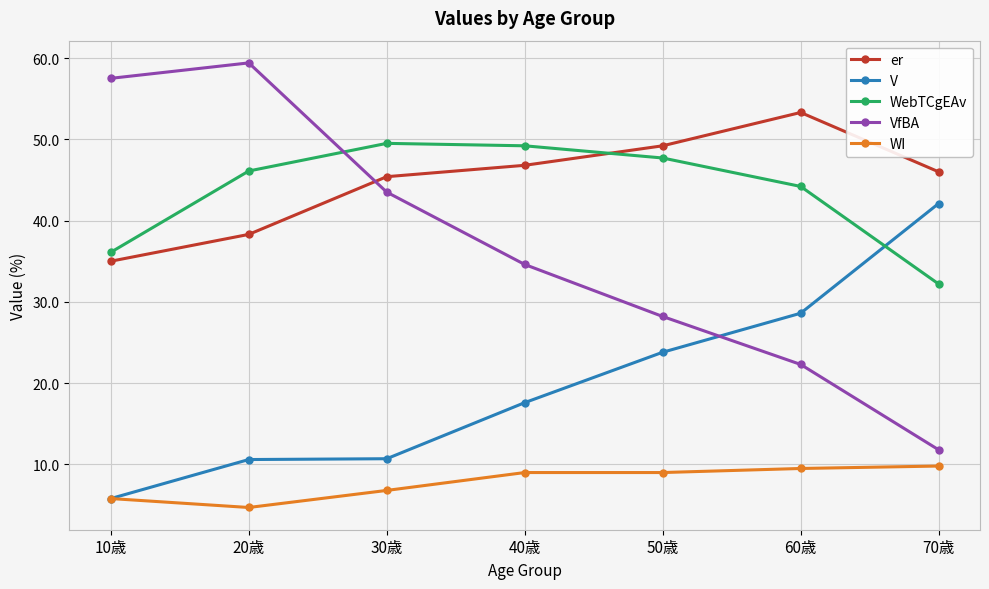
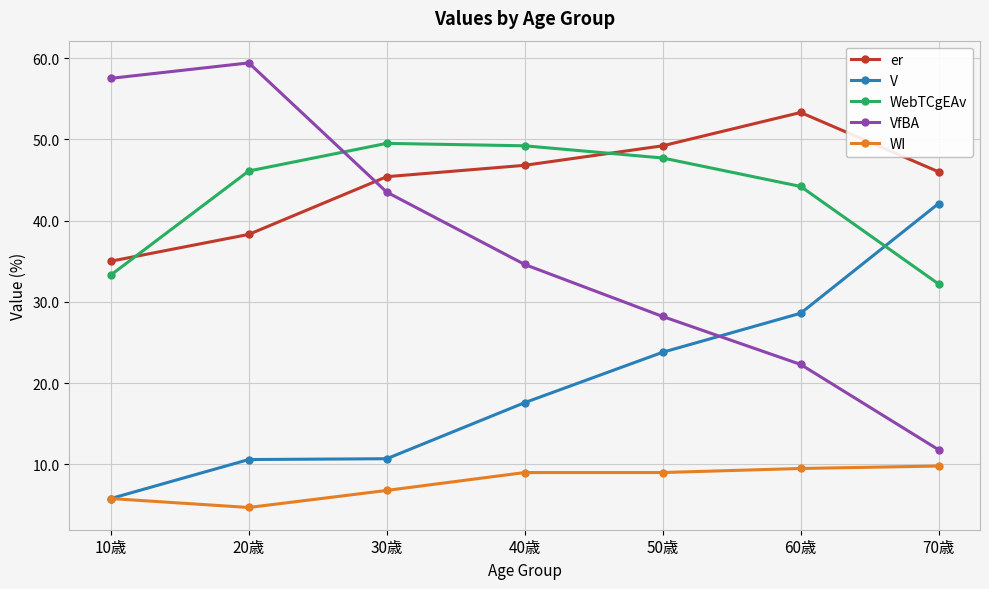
WebTCgEAv, 10歳: 36 -> 33
